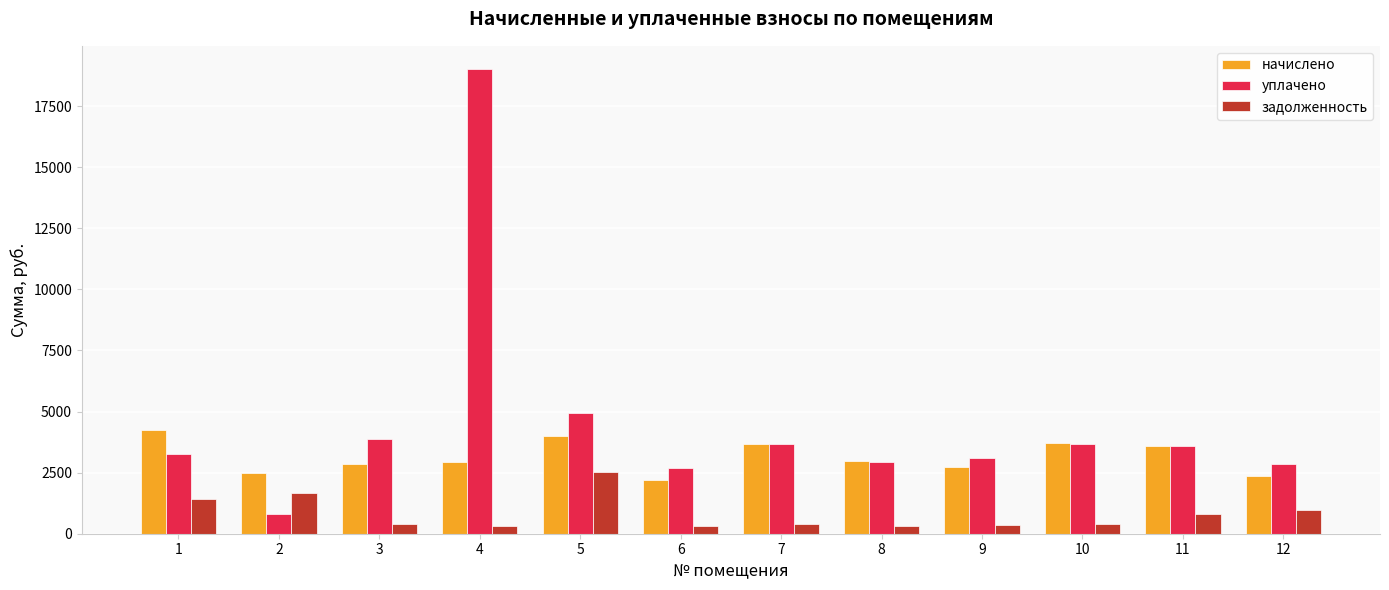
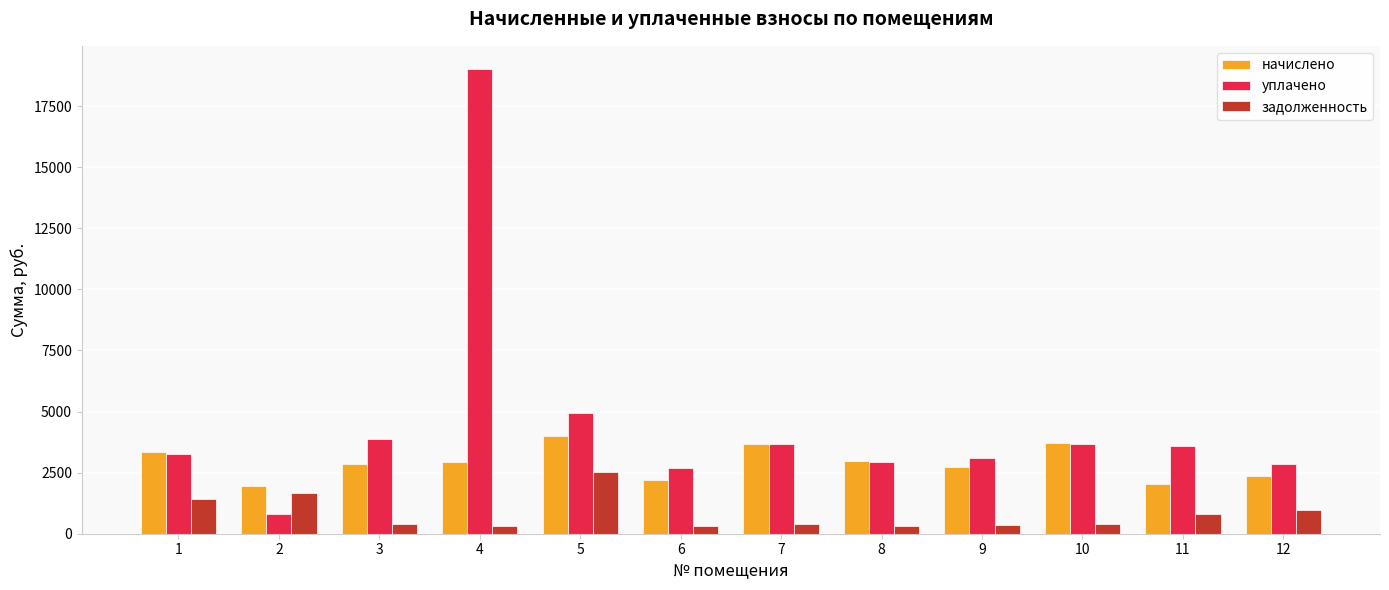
начислено, 1: 4200 -> 3300
начислено, 2: 2500 -> 1900
начислено, 11: 3600 -> 2000
